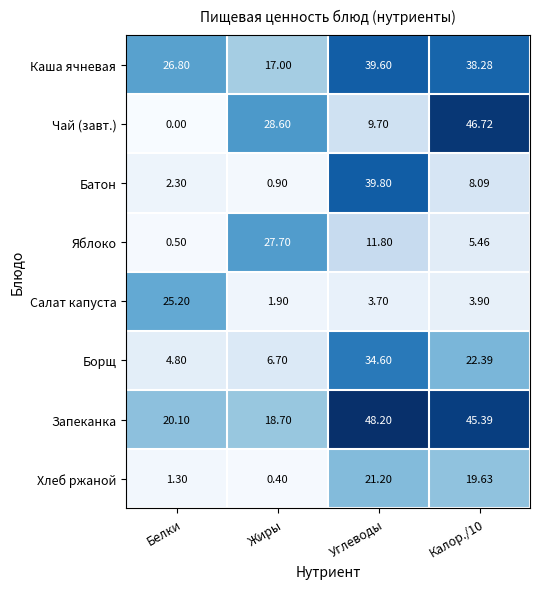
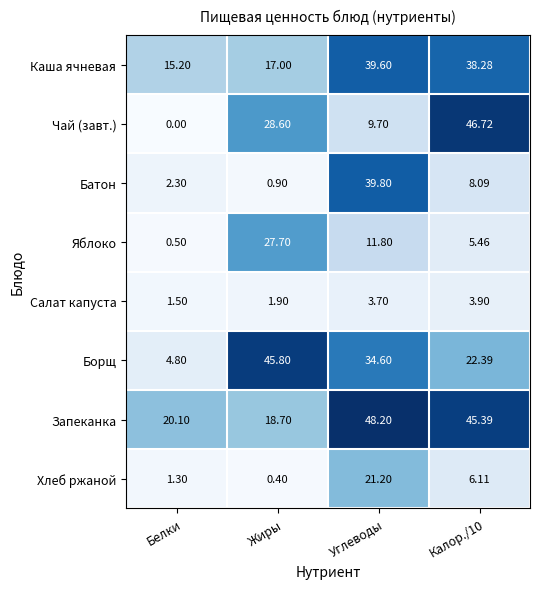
Каша ячневая, Белки: 26.80 -> 15.20
Салат капуста, Белки: 25.20 -> 1.50
Борщ, Жиры: 6.70 -> 45.80
Хлеб ржаной, Калор./10: 19.63 -> 6.11
